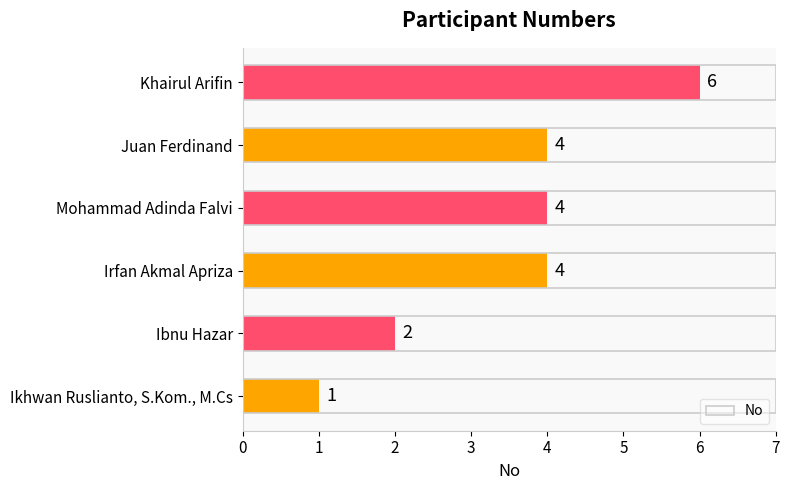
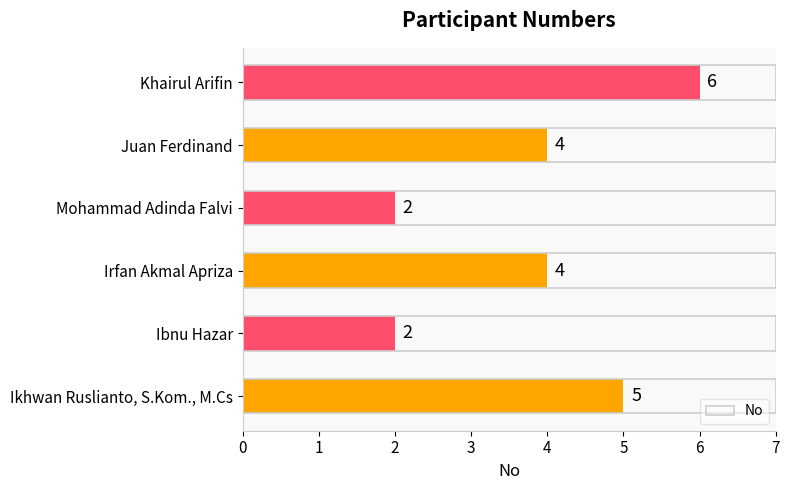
Mohammad Adinda Falvi: 4 -> 2
Ikhwan Ruslianto, S.Kom., M.Cs: 1 -> 5
